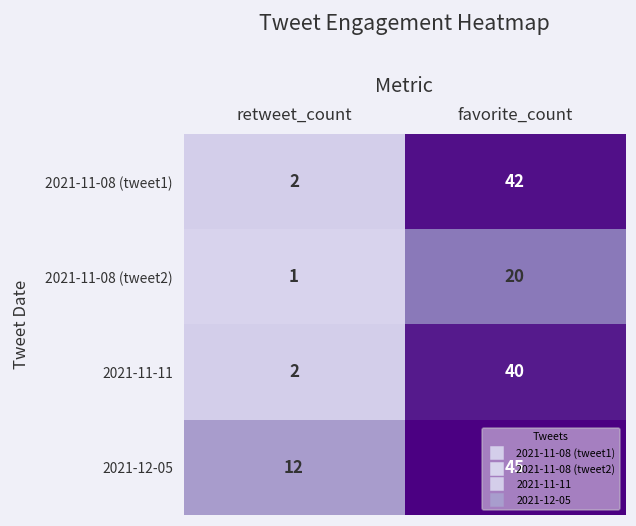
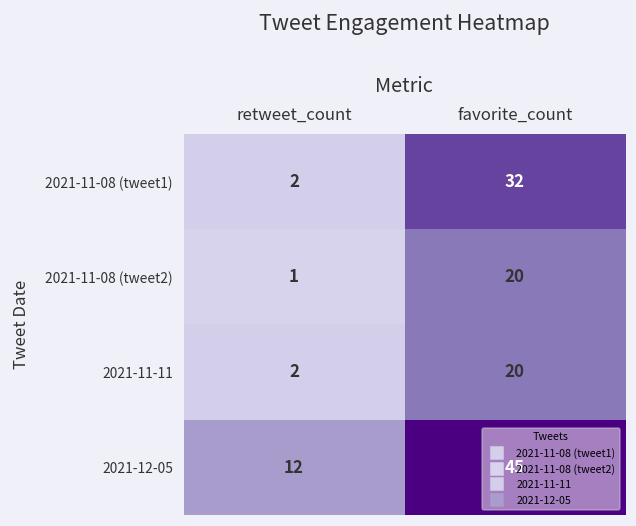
2021-11-08 (tweet1), favorite_count: 42 -> 32
2021-11-11, favorite_count: 40 -> 20
